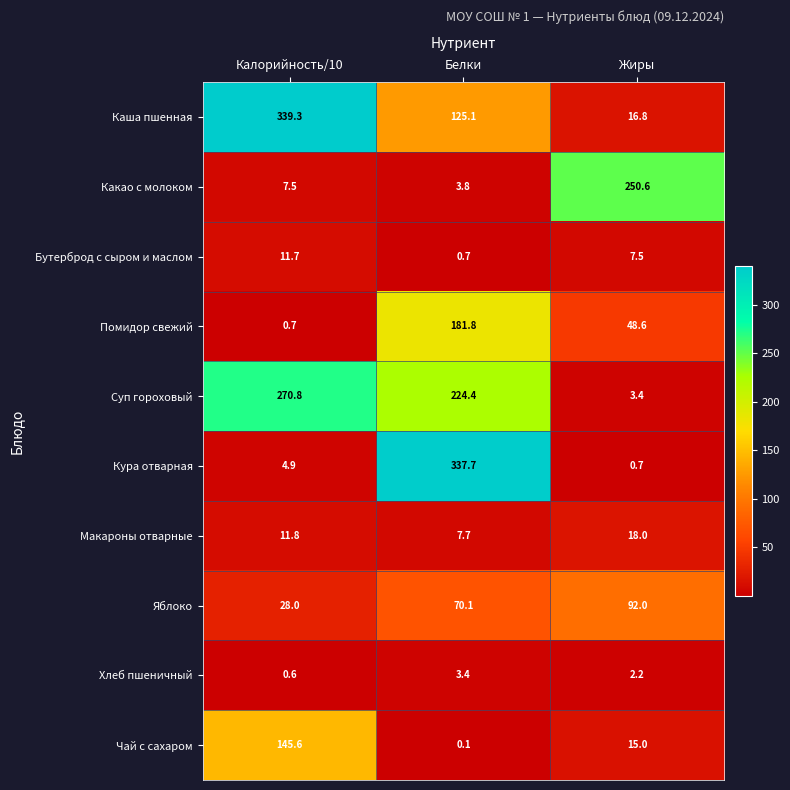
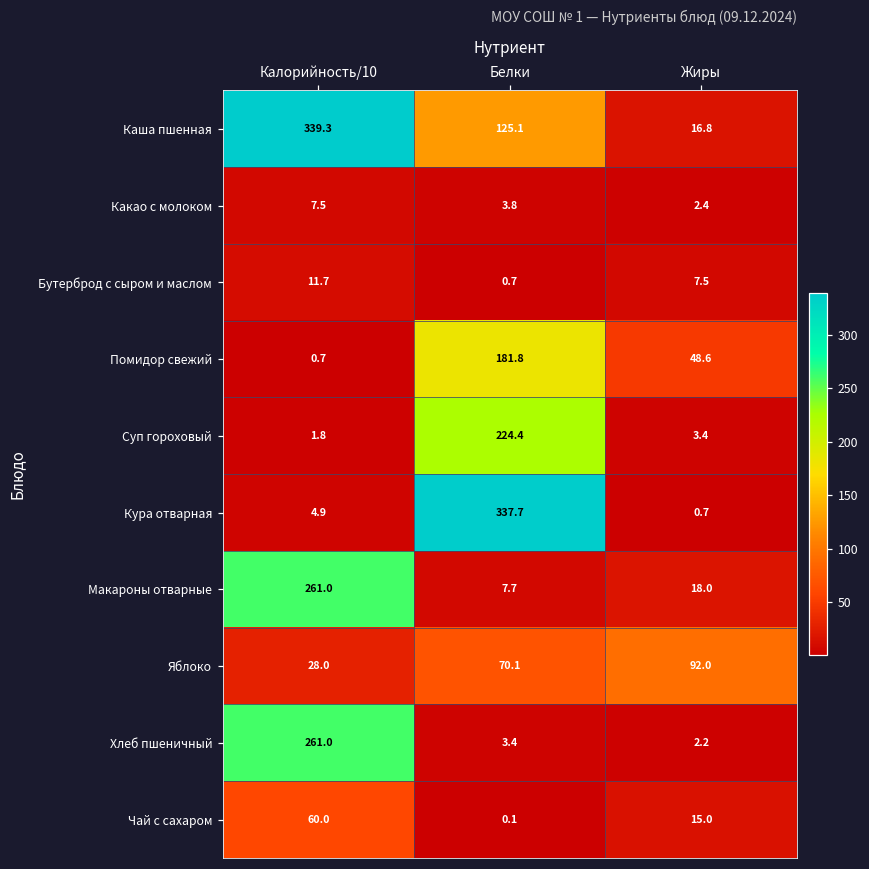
Какао с молоком, Жиры: 250.6 -> 2.4
Суп гороховый, Калорийность/10: 270.8 -> 1.8
Макароны отварные, Калорийность/10: 11.8 -> 261.0
Хлеб пшеничный, Калорийность/10: 0.6 -> 261.0
Чай с сахаром, Калорийность/10: 145.6 -> 60.0
